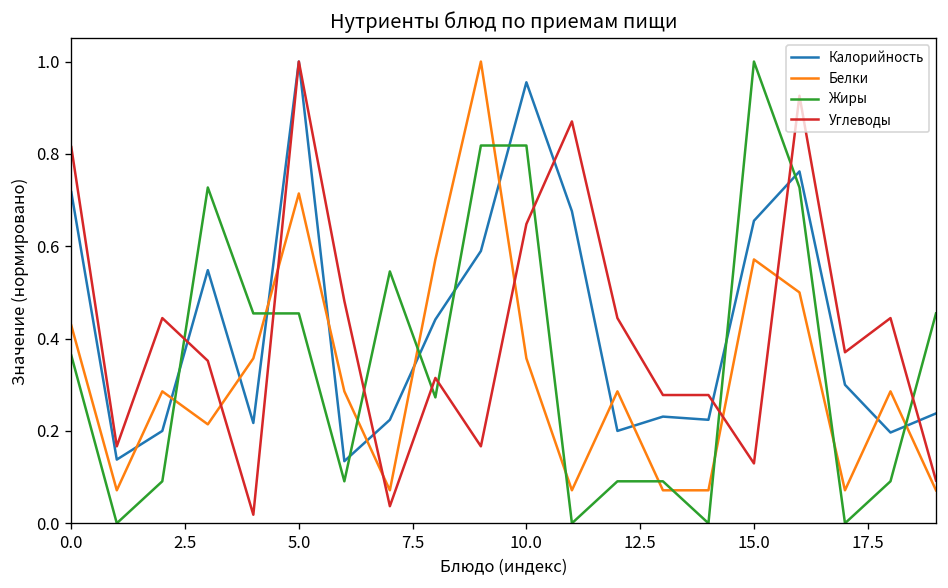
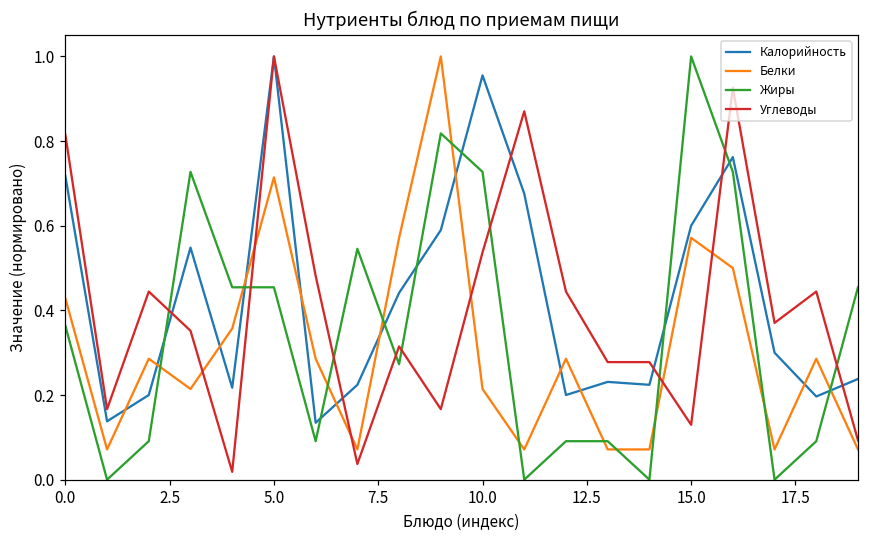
Белки, 10.0: 0.36 -> 0.21
Жиры, 10.0: 0.82 -> 0.73
Углеводы, 10.0: 0.65 -> 0.54
Калорийность, 15.0: 0.66 -> 0.60
